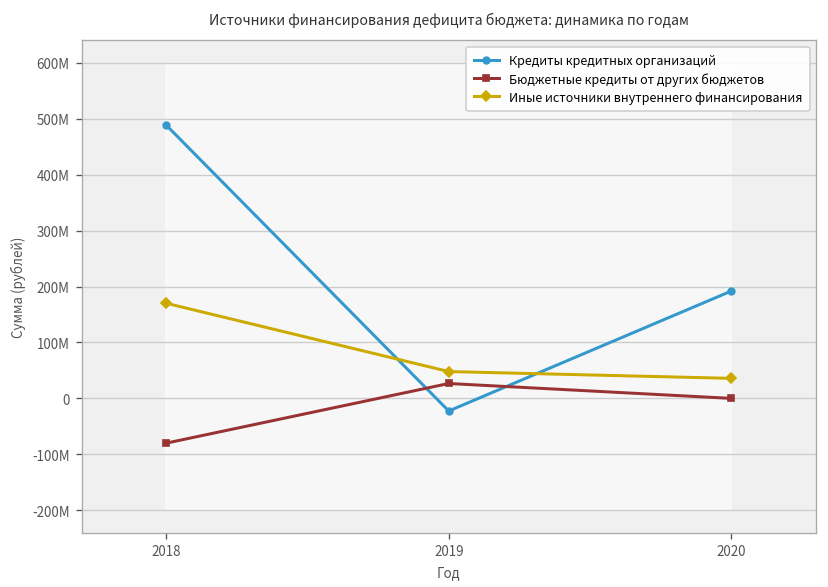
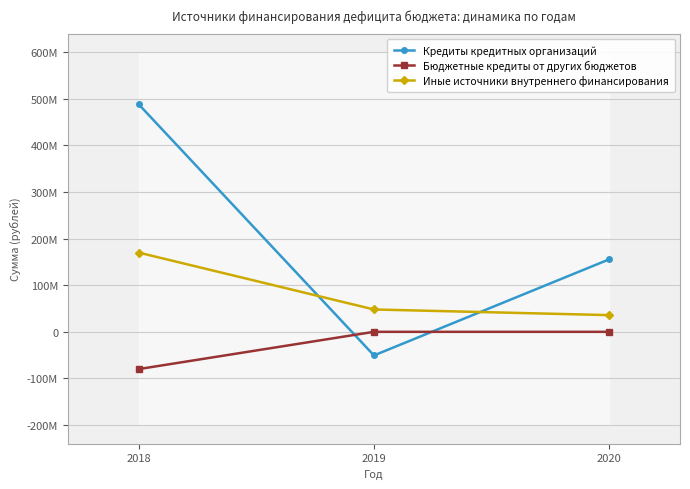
Кредиты кредитных организаций, 2019: -20000000 -> -50000000
Бюджетные кредиты от других бюджетов, 2019: 30000000 -> 0
Кредиты кредитных организаций, 2020: 190000000 -> 160000000
